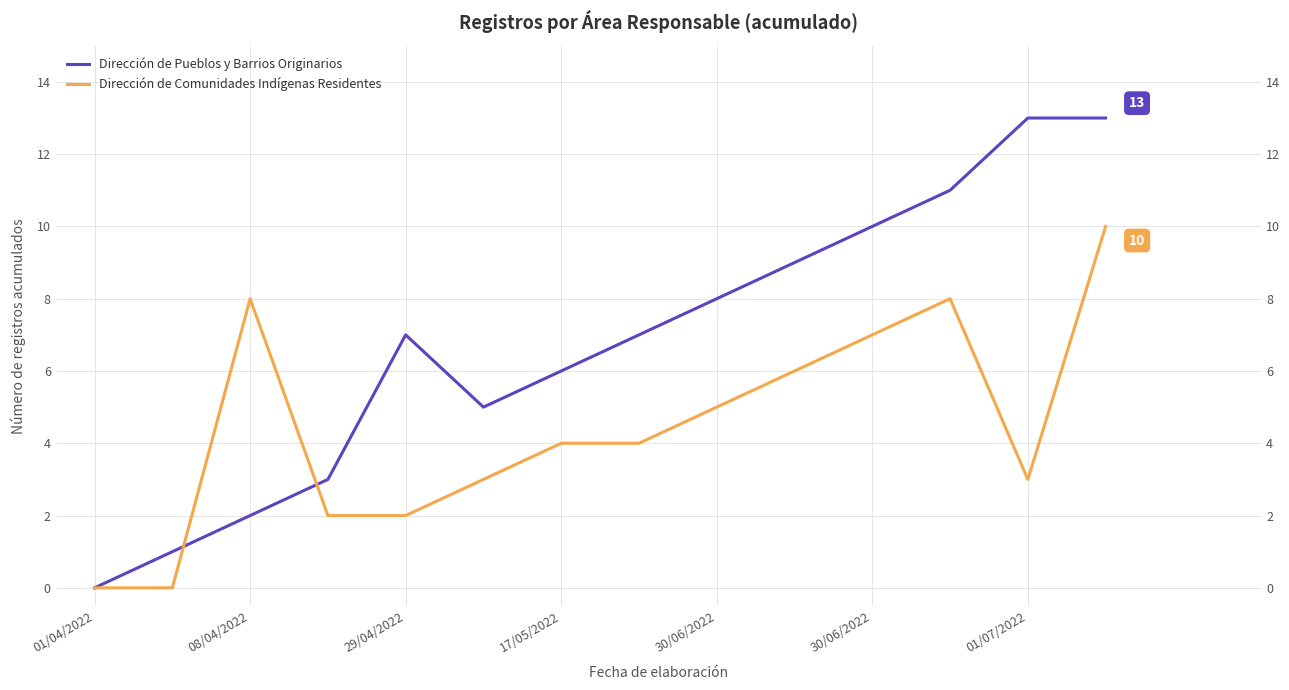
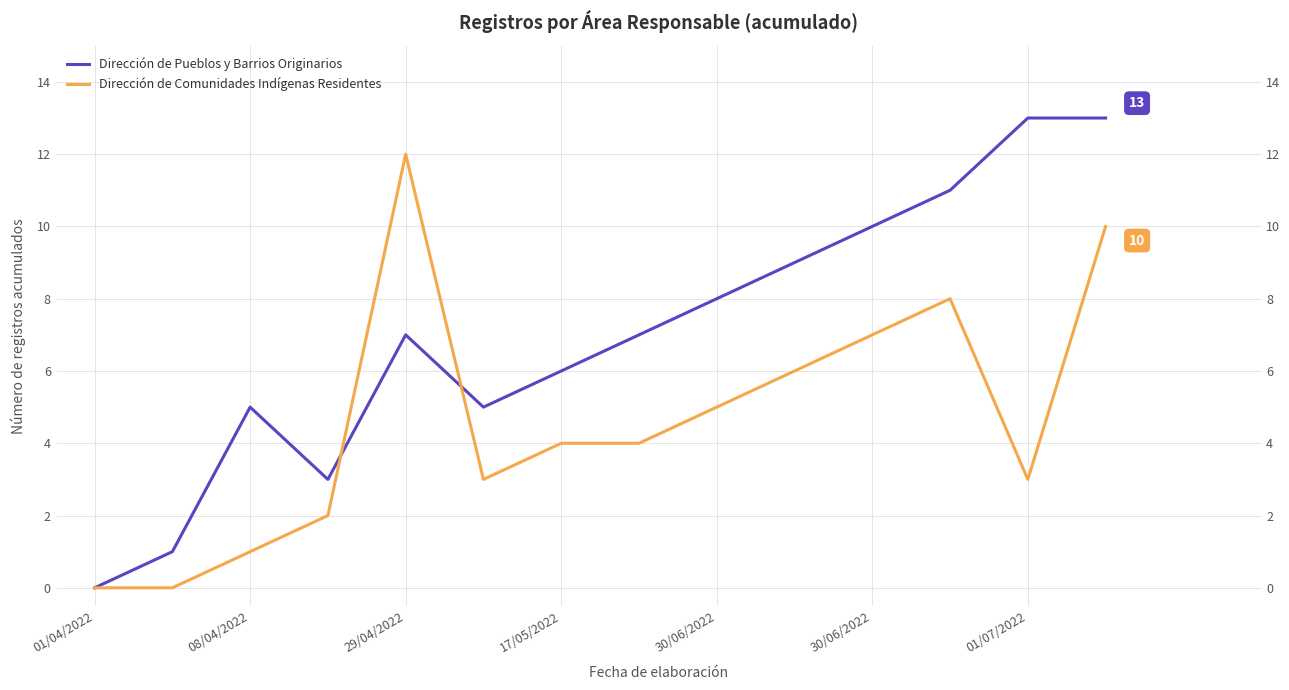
Dirección de Pueblos y Barrios Originarios, 08/04/2022: 2 -> 5
Dirección de Comunidades Indígenas Residentes, 08/04/2022: 8 -> 1
Dirección de Comunidades Indígenas Residentes, 29/04/2022: 2 -> 12
